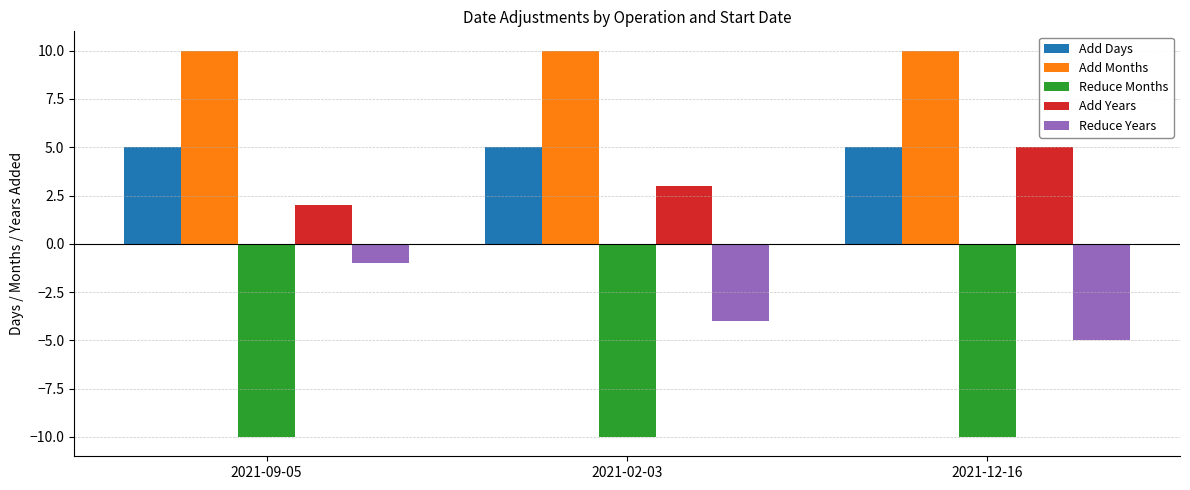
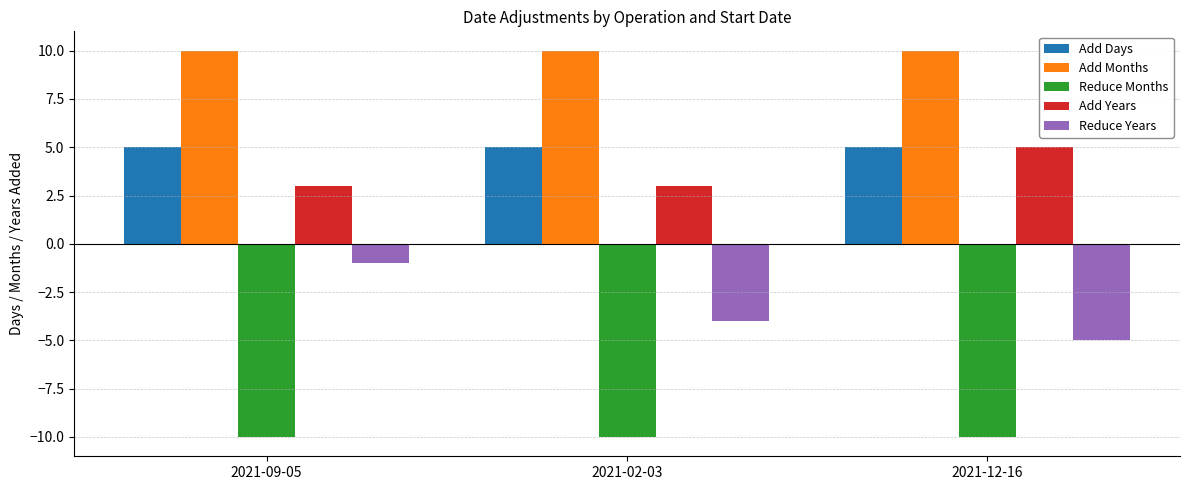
Add Years, 2021-09-05: 2 -> 3
